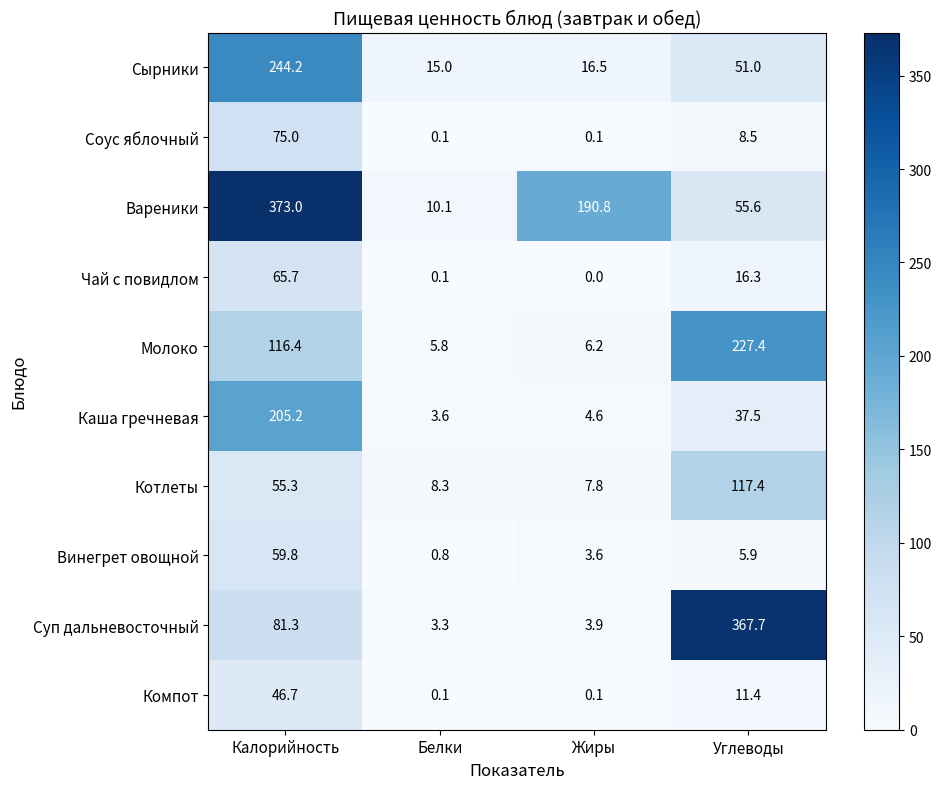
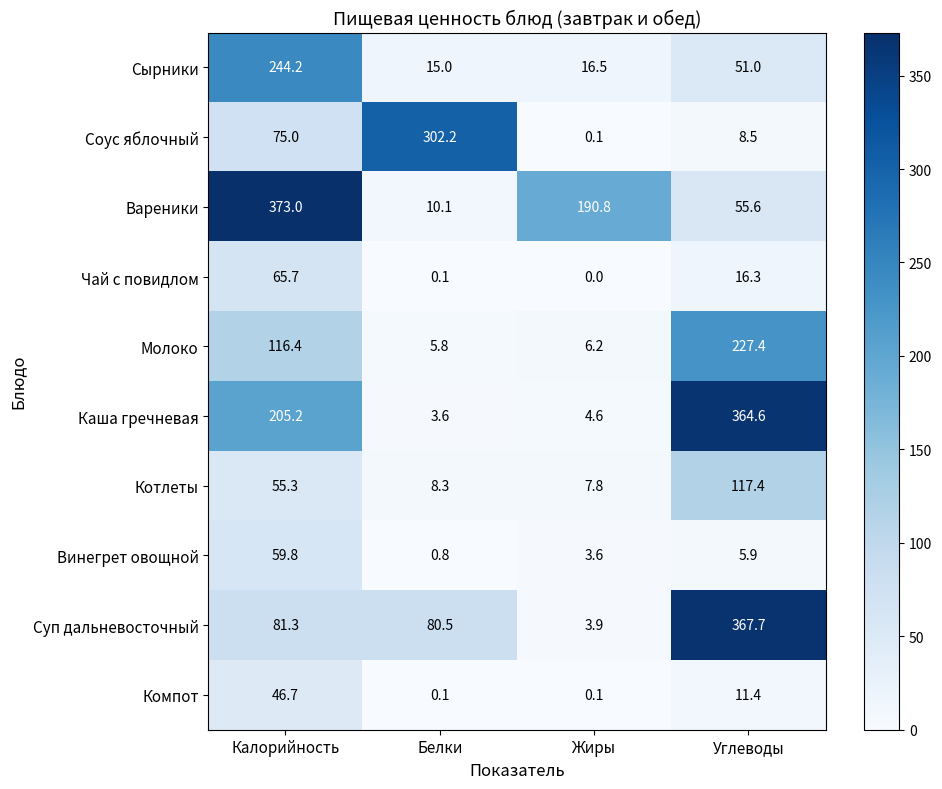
Соус яблочный, Белки: 0.1 -> 302.2
Каша гречневая, Углеводы: 37.5 -> 364.6
Суп дальневосточный, Белки: 3.3 -> 80.5
